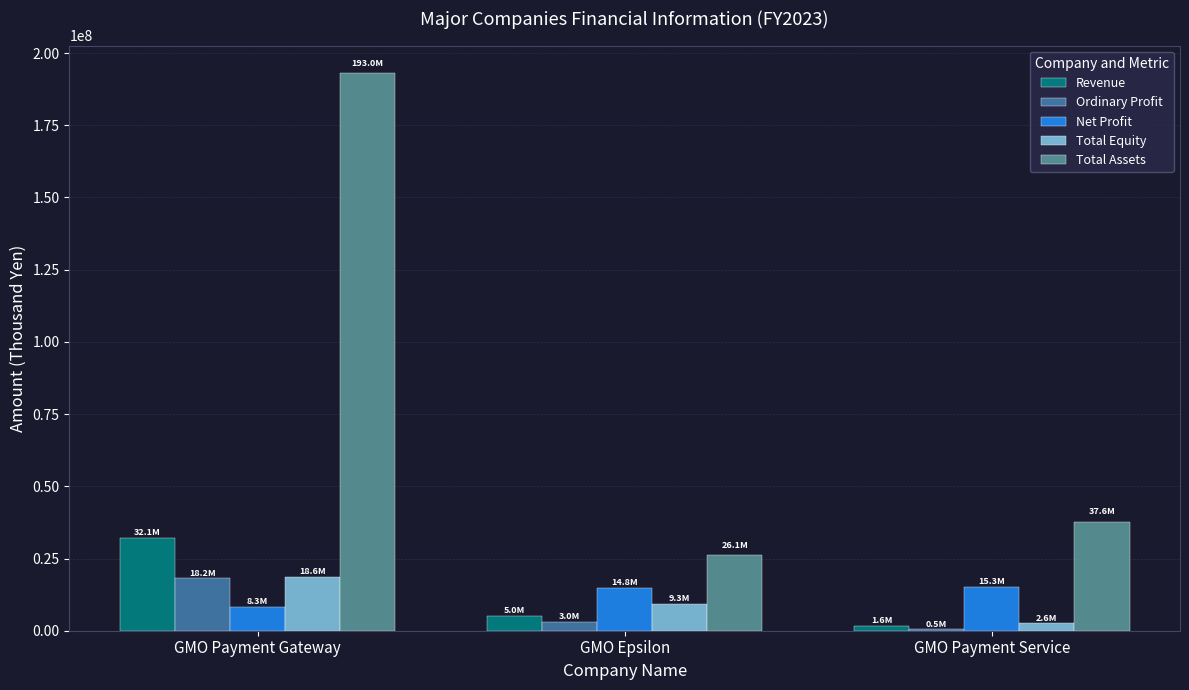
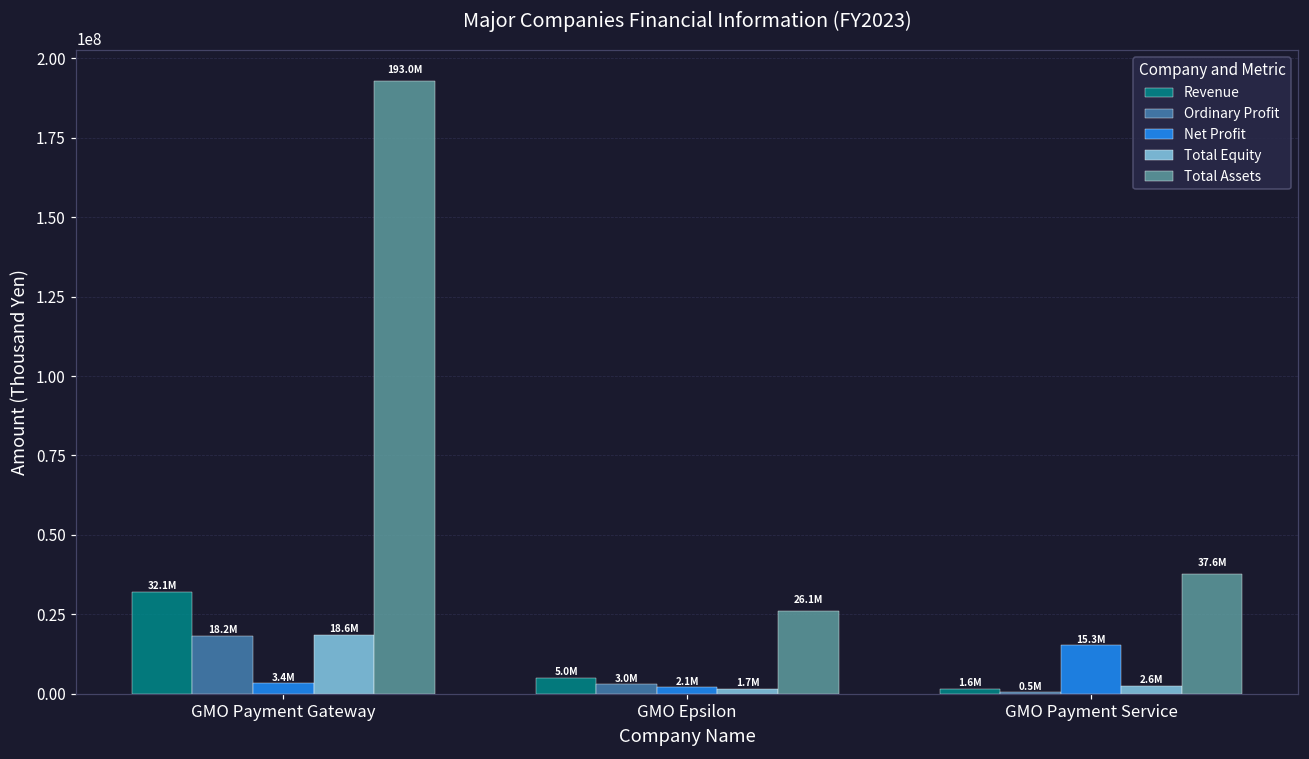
Net Profit, GMO Payment Gateway: 8.3M -> 3.4M
Net Profit, GMO Epsilon: 14.8M -> 2.1M
Total Equity, GMO Epsilon: 9.3M -> 1.7M
